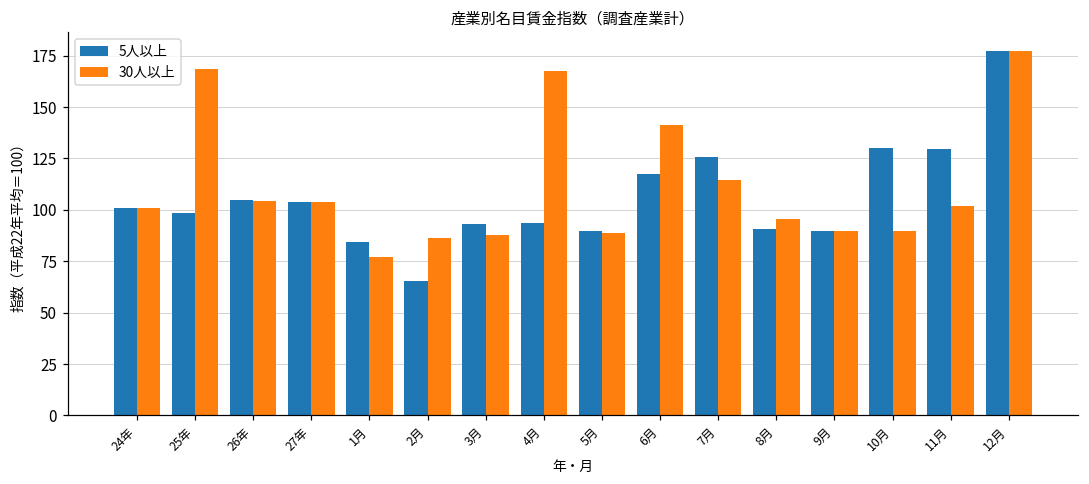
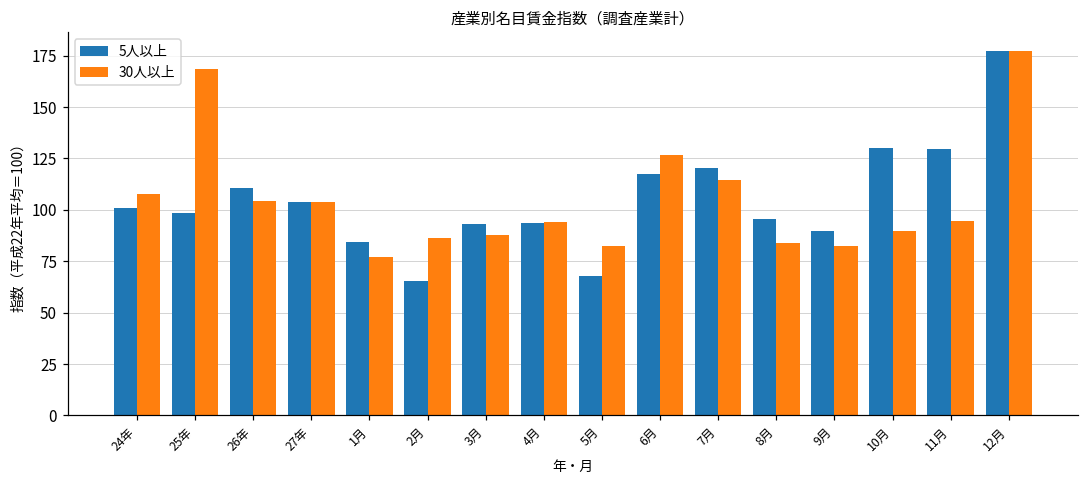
30人以上, 24年: 101 -> 108
5人以上, 26年: 105 -> 111
30人以上, 4月: 168 -> 94
5人以上, 5月: 90 -> 68
30人以上, 5月: 89 -> 83
30人以上, 6月: 141 -> 127
5人以上, 7月: 126 -> 120
5人以上, 8月: 91 -> 96
30人以上, 8月: 96 -> 84
30人以上, 9月: 90 -> 82
30人以上, 11月: 102 -> 95
